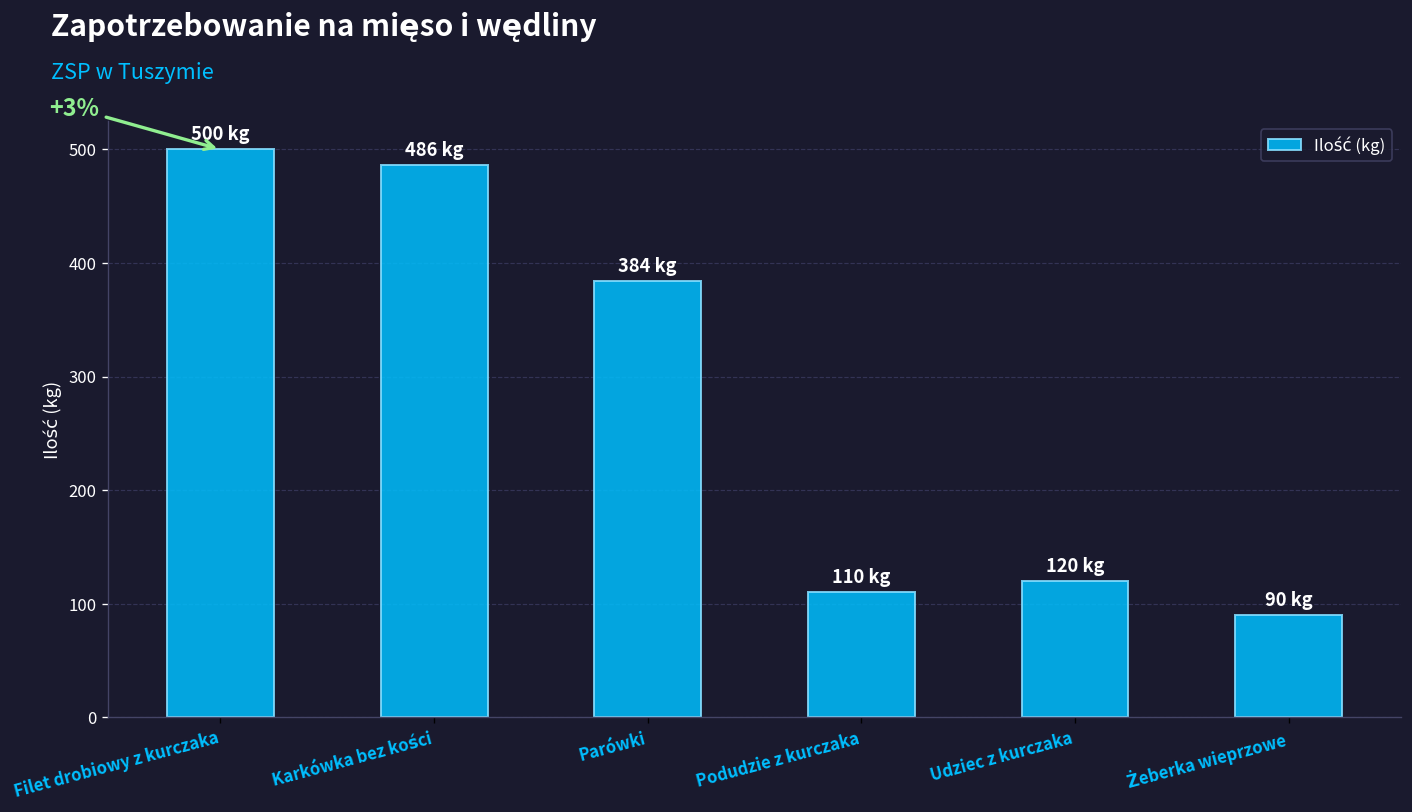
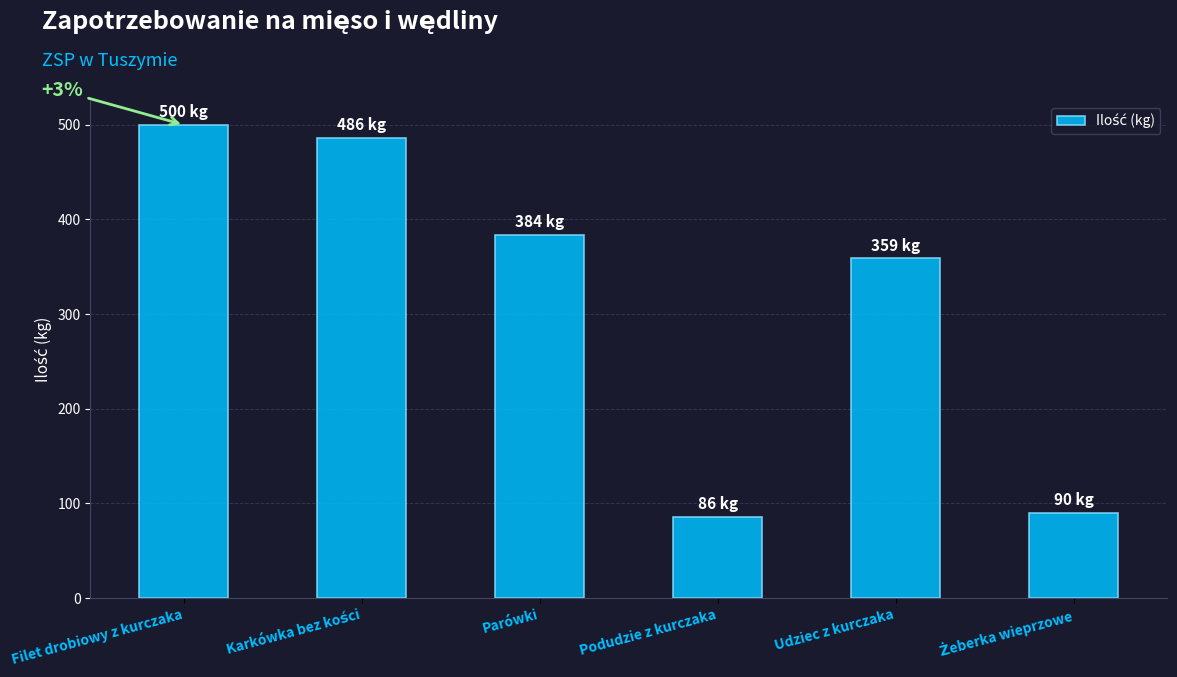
Podudzie z kurczaka: 110 -> 86
Udziec z kurczaka: 120 -> 359
